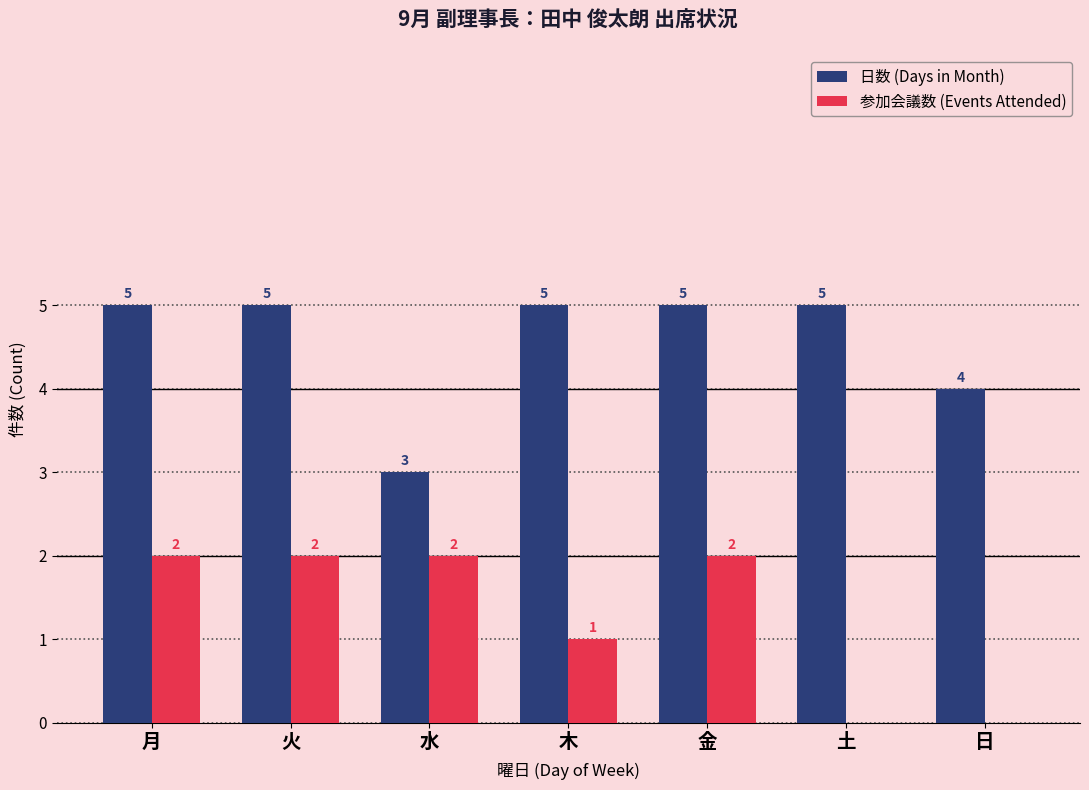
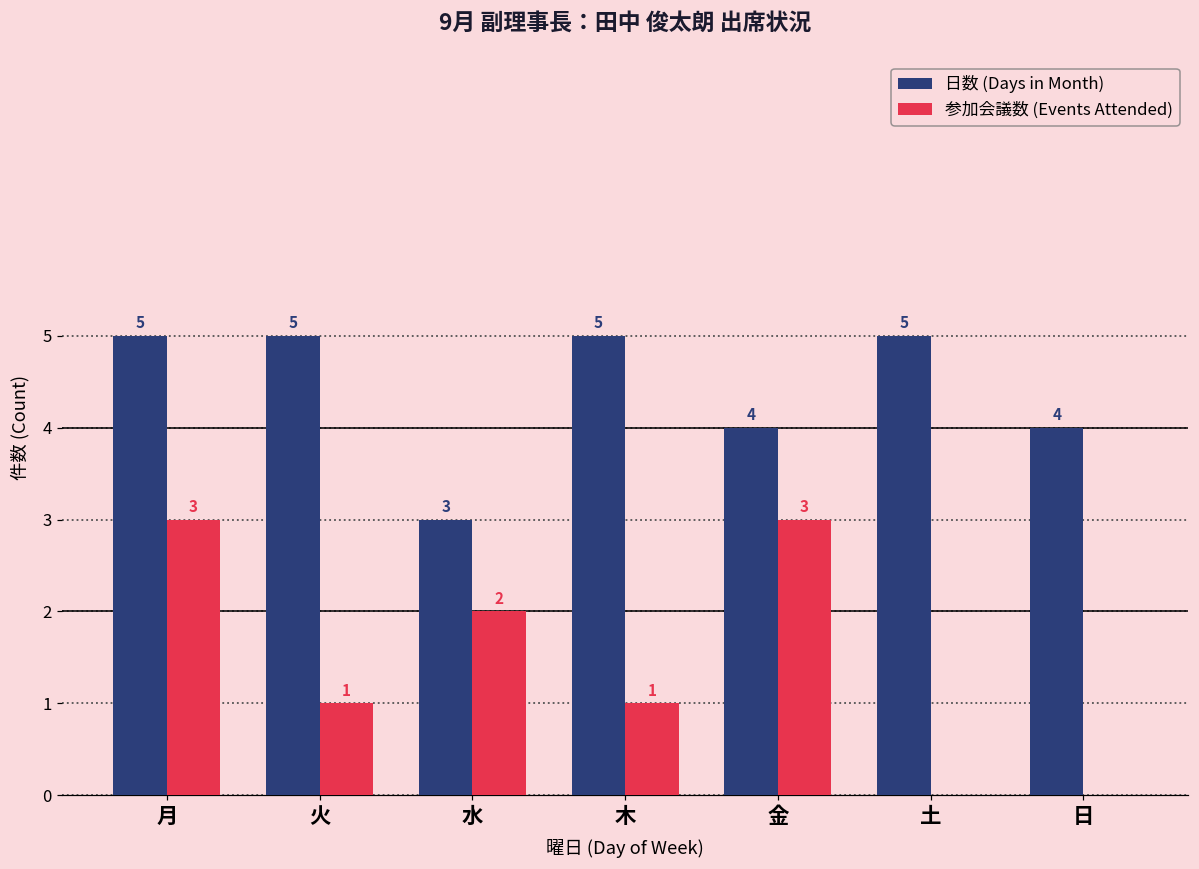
参加会議数 (Events Attended), 月: 2 -> 3
参加会議数 (Events Attended), 火: 2 -> 1
日数 (Days in Month), 金: 5 -> 4
参加会議数 (Events Attended), 金: 2 -> 3
